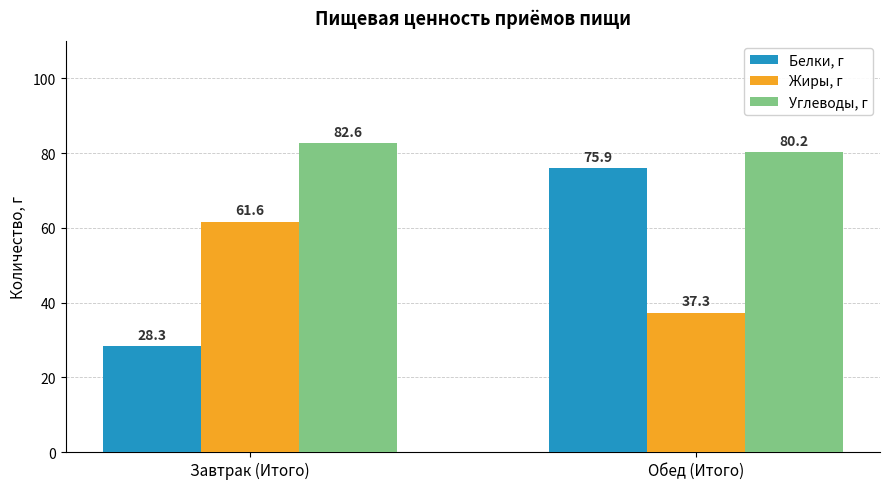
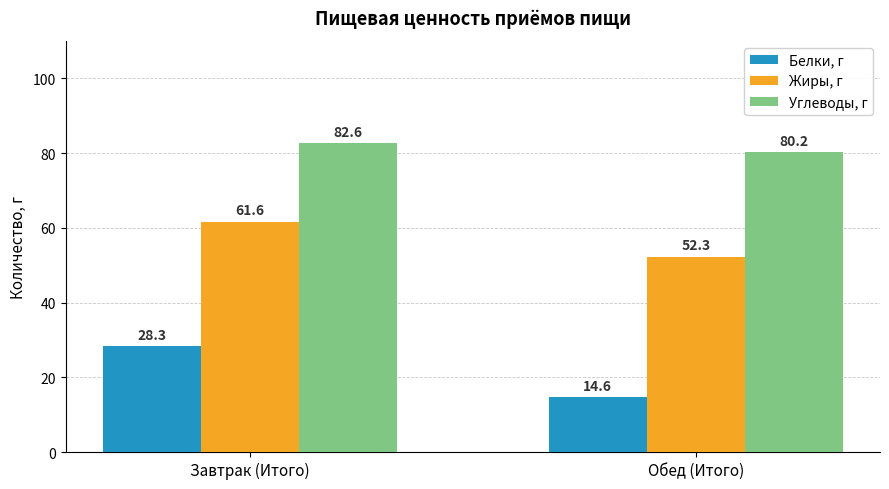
Белки, г, Обед (Итого): 75.9 -> 14.6
Жиры, г, Обед (Итого): 37.3 -> 52.3
